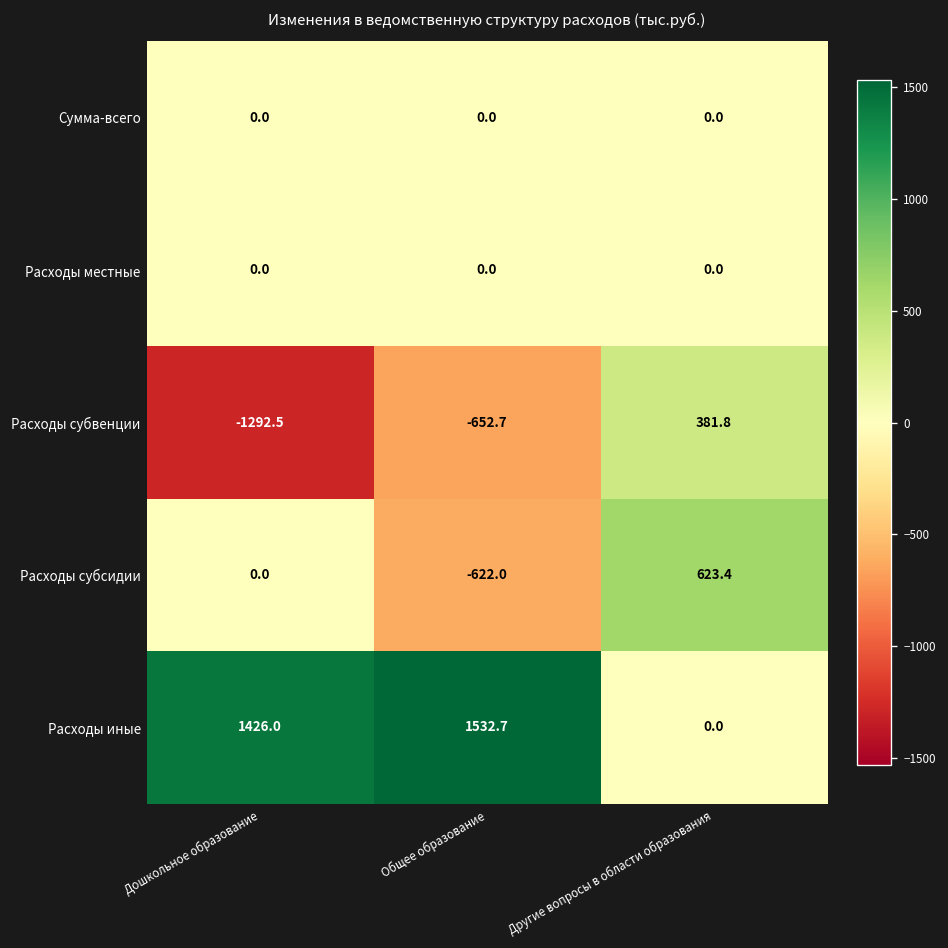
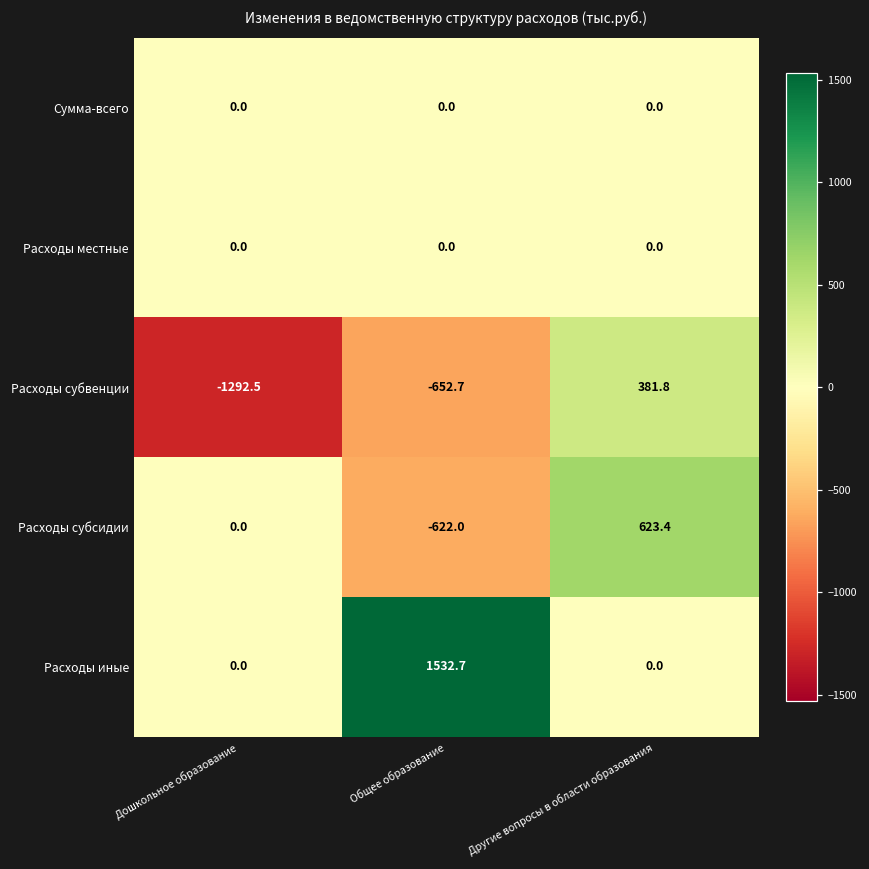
Расходы иные, Дошкольное образование: 1426.0 -> 0.0
